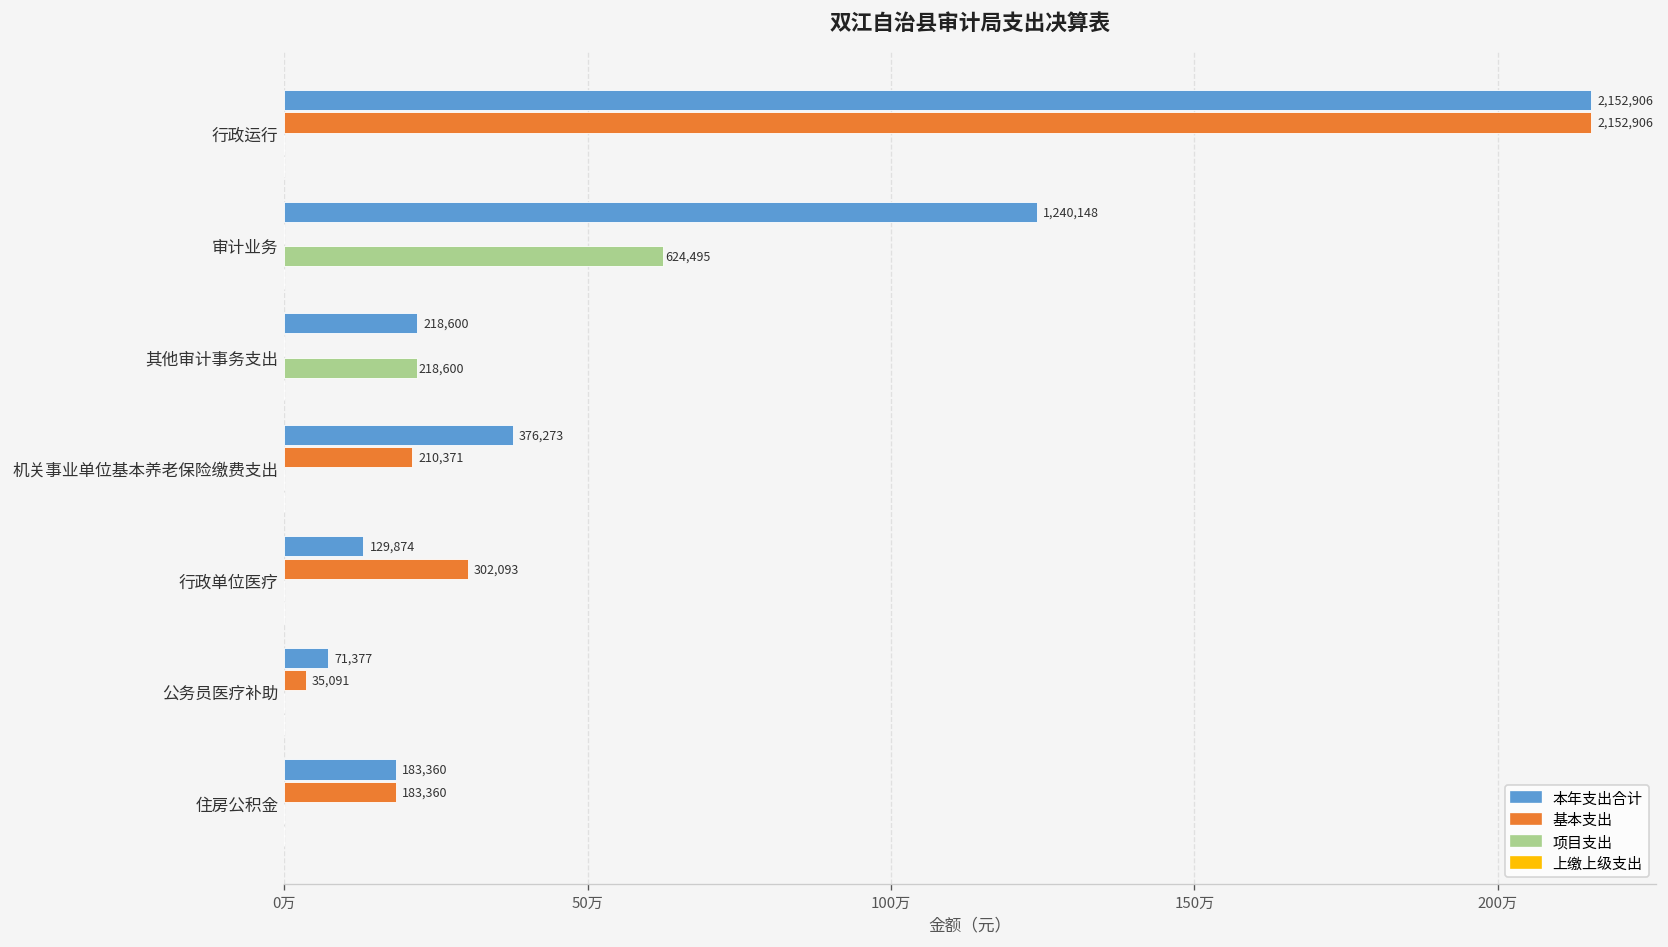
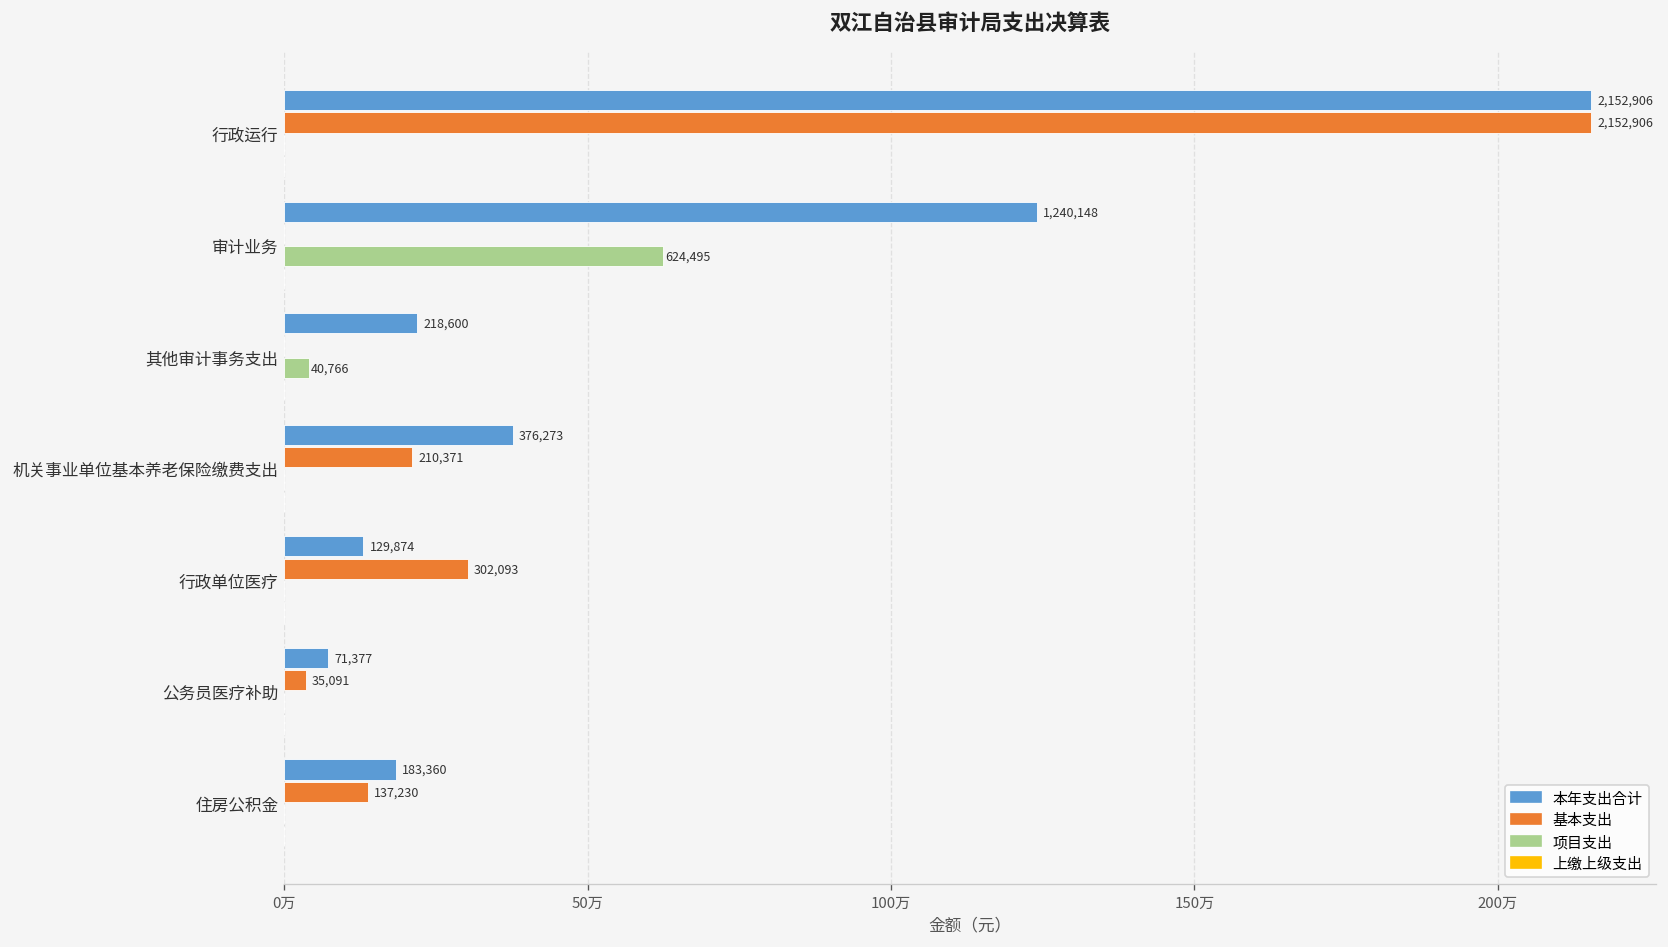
项目支出, 其他审计事务支出: 218,600 -> 40,766
基本支出, 住房公积金: 183,360 -> 137,230
